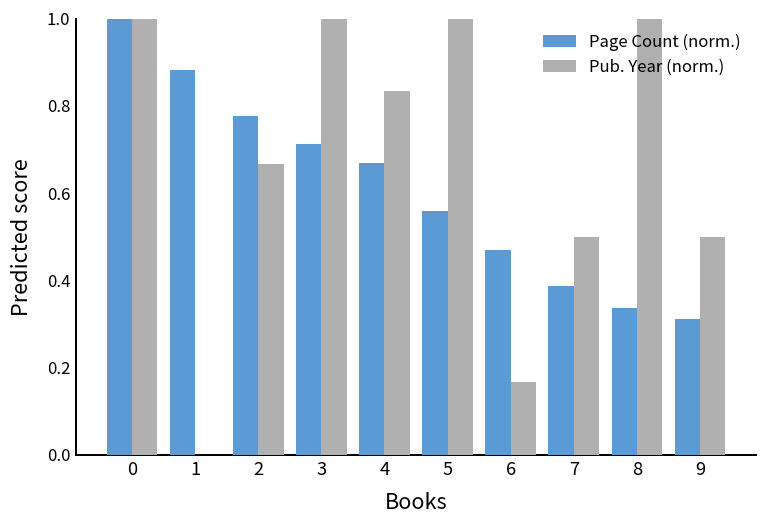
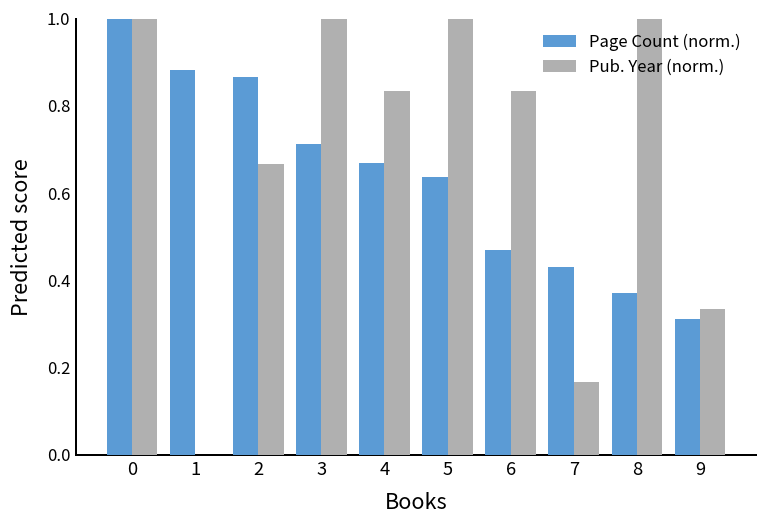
Page Count (norm.), 2: 0.78 -> 0.87
Page Count (norm.), 5: 0.56 -> 0.64
Pub. Year (norm.), 6: 0.17 -> 0.83
Page Count (norm.), 7: 0.39 -> 0.43
Pub. Year (norm.), 7: 0.50 -> 0.17
Page Count (norm.), 8: 0.34 -> 0.37
Pub. Year (norm.), 9: 0.50 -> 0.33
